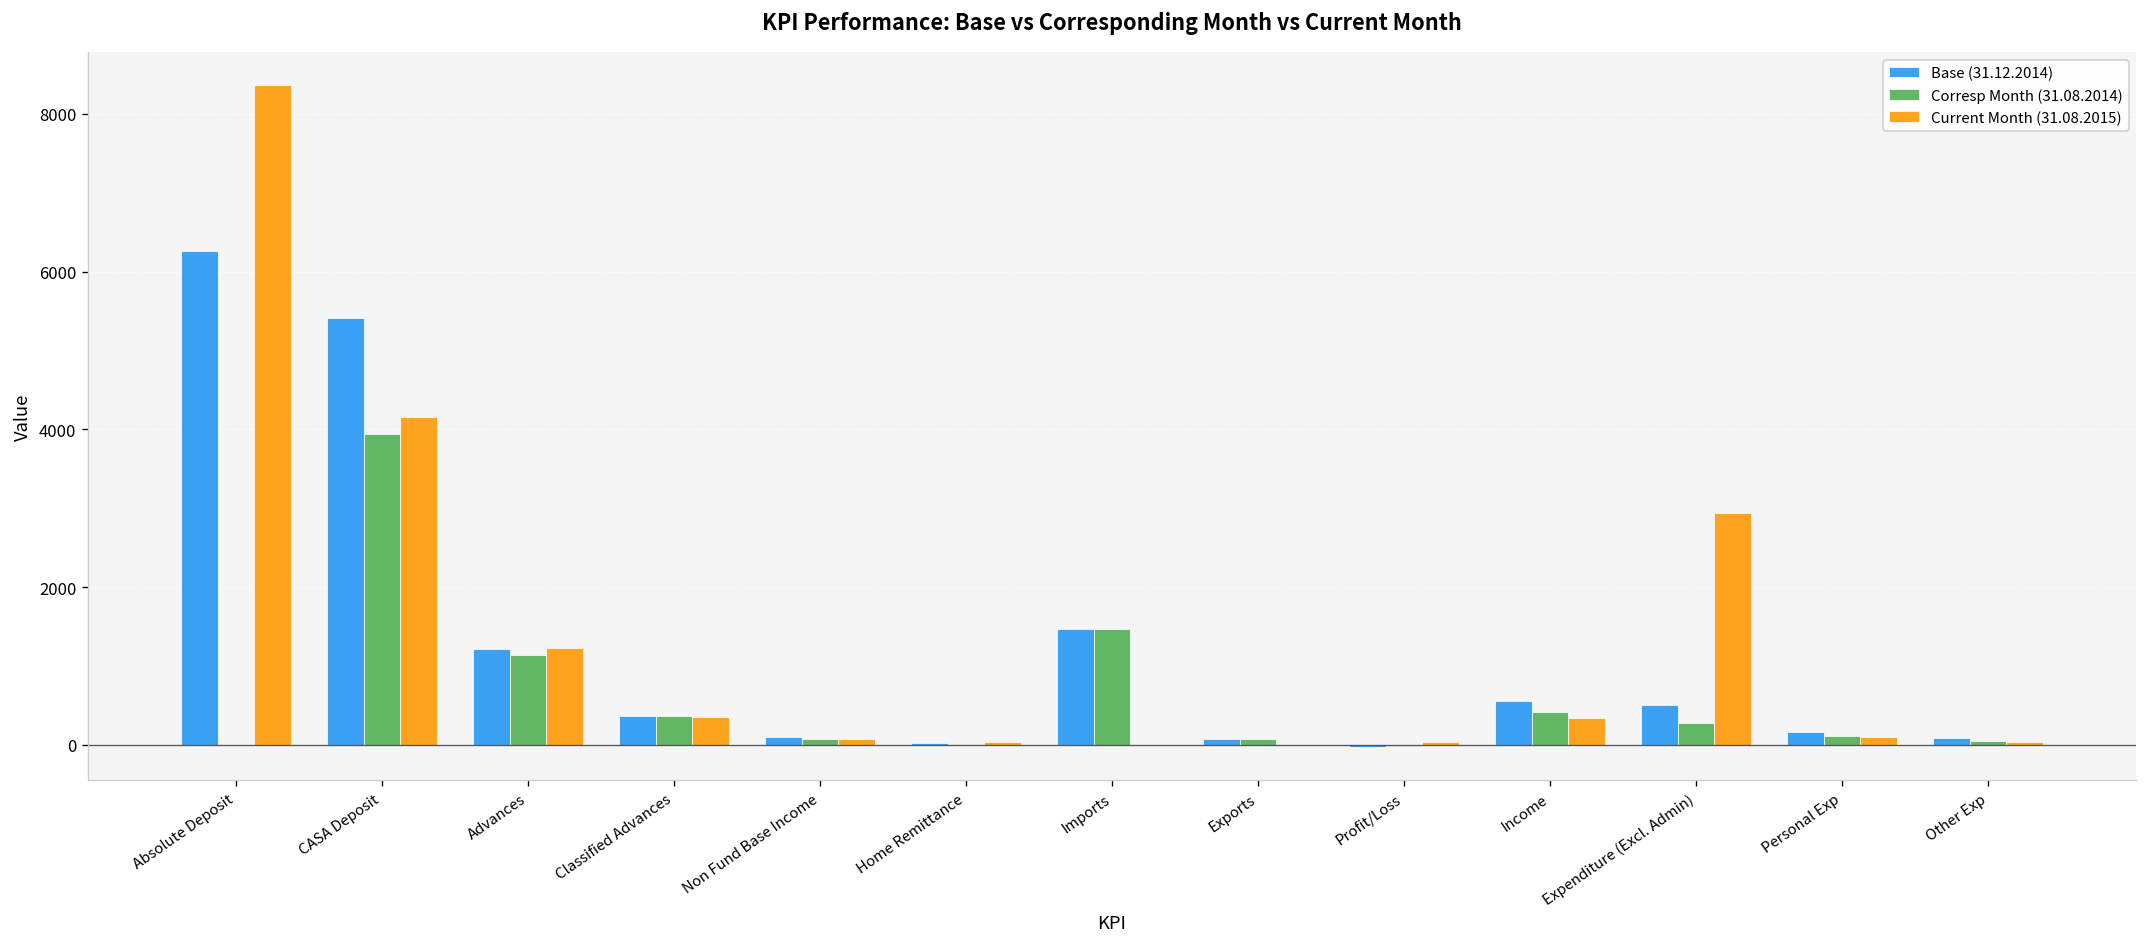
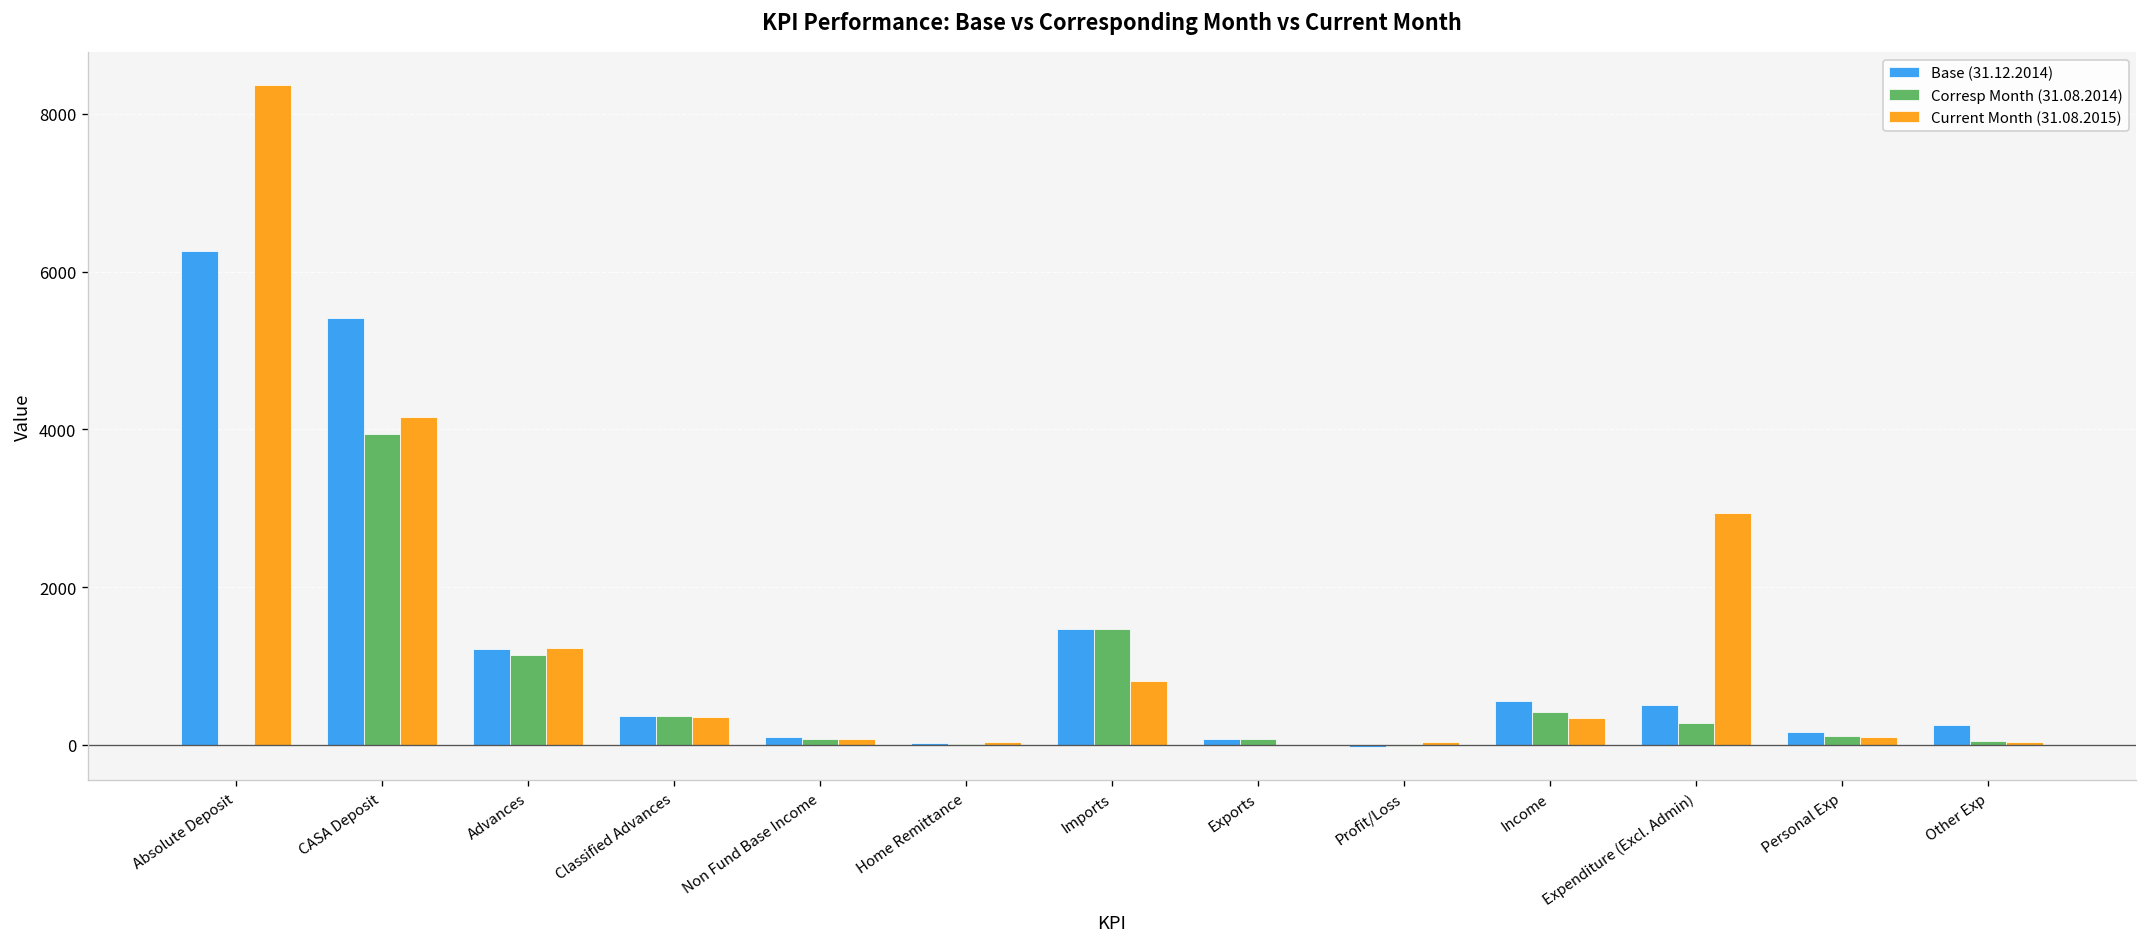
Current Month (31.08.2015), Imports: 0 -> 800
Base (31.12.2014), Other Exp: 100 -> 200
